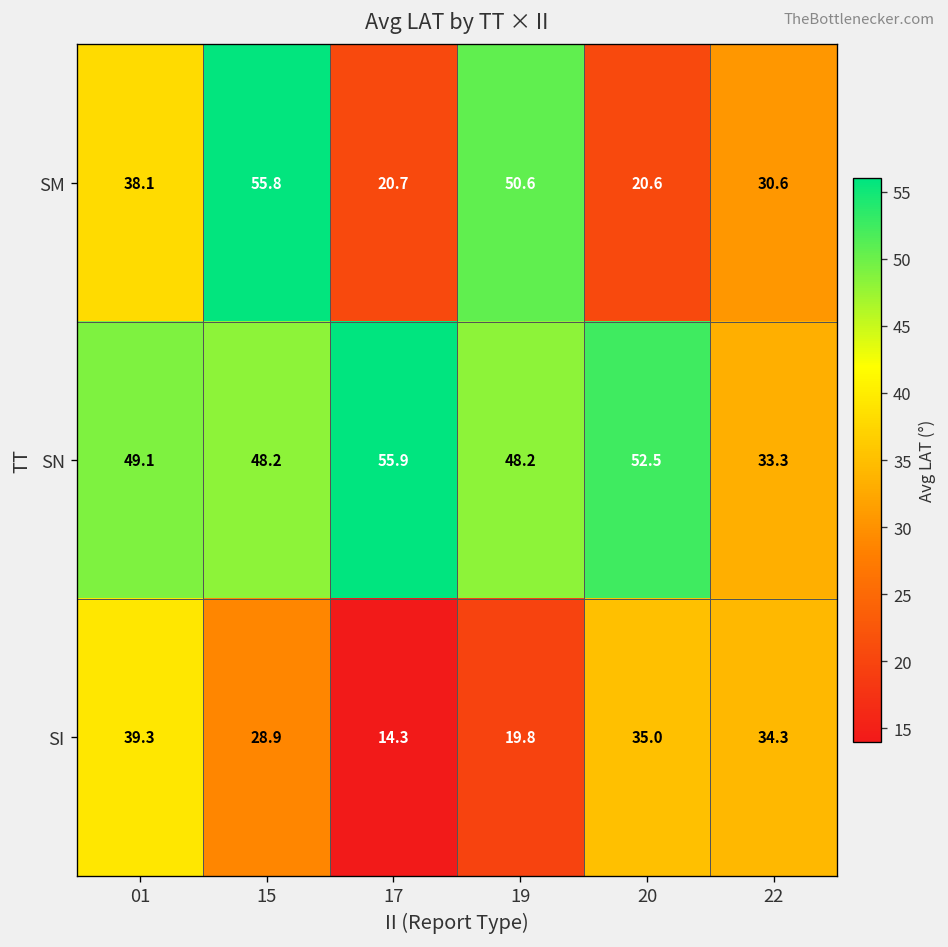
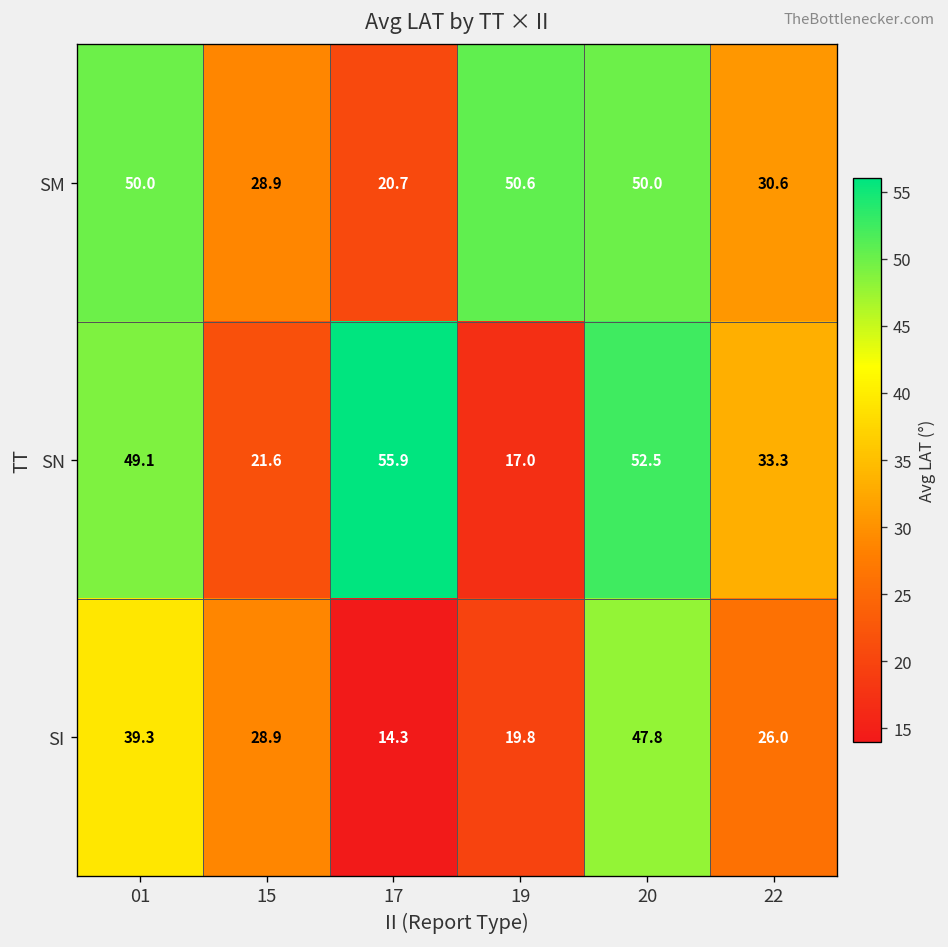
SM, 01: 38.1 -> 50.0
SM, 15: 55.8 -> 28.9
SM, 20: 20.6 -> 50.0
SN, 15: 48.2 -> 21.6
SN, 19: 48.2 -> 17.0
SI, 20: 35.0 -> 47.8
SI, 22: 34.3 -> 26.0
